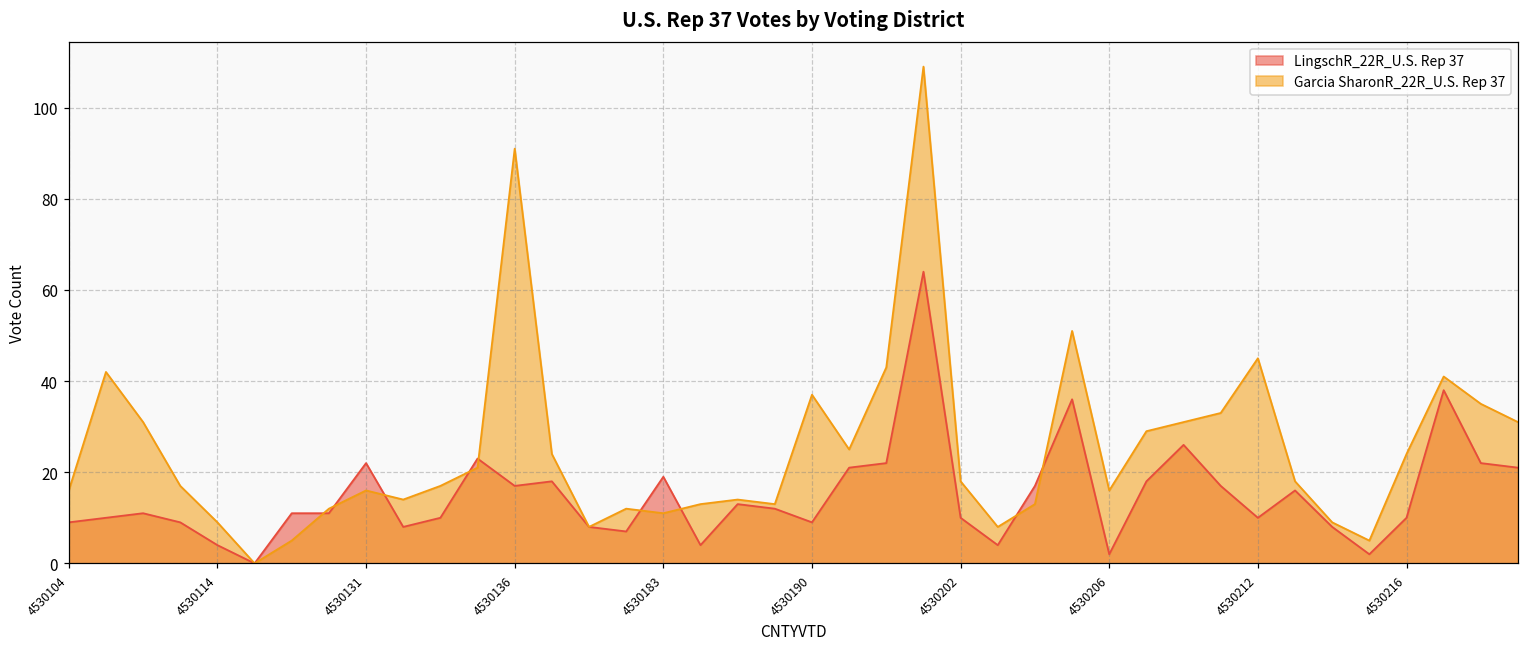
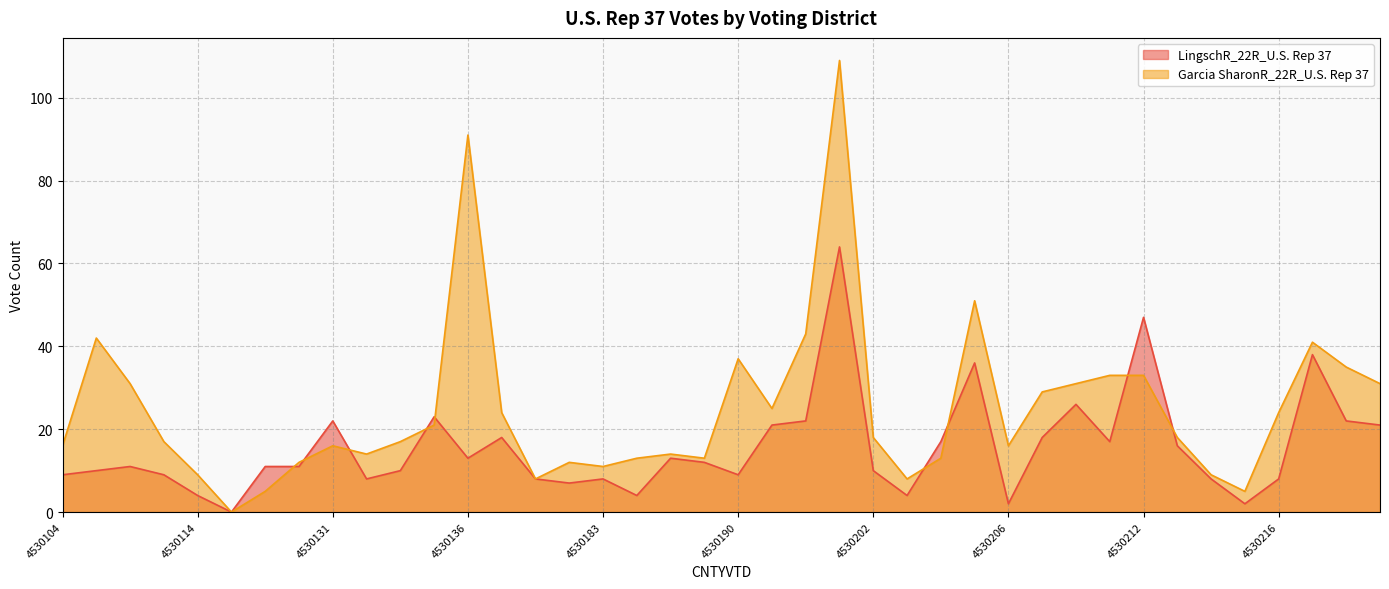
LingschR_22R_U.S. Rep 37, 4530136: 17 -> 13
LingschR_22R_U.S. Rep 37, 4530183: 19 -> 8
LingschR_22R_U.S. Rep 37, 4530212: 10 -> 47
Garcia SharonR_22R_U.S. Rep 37, 4530212: 45 -> 33
LingschR_22R_U.S. Rep 37, 4530216: 10 -> 8
